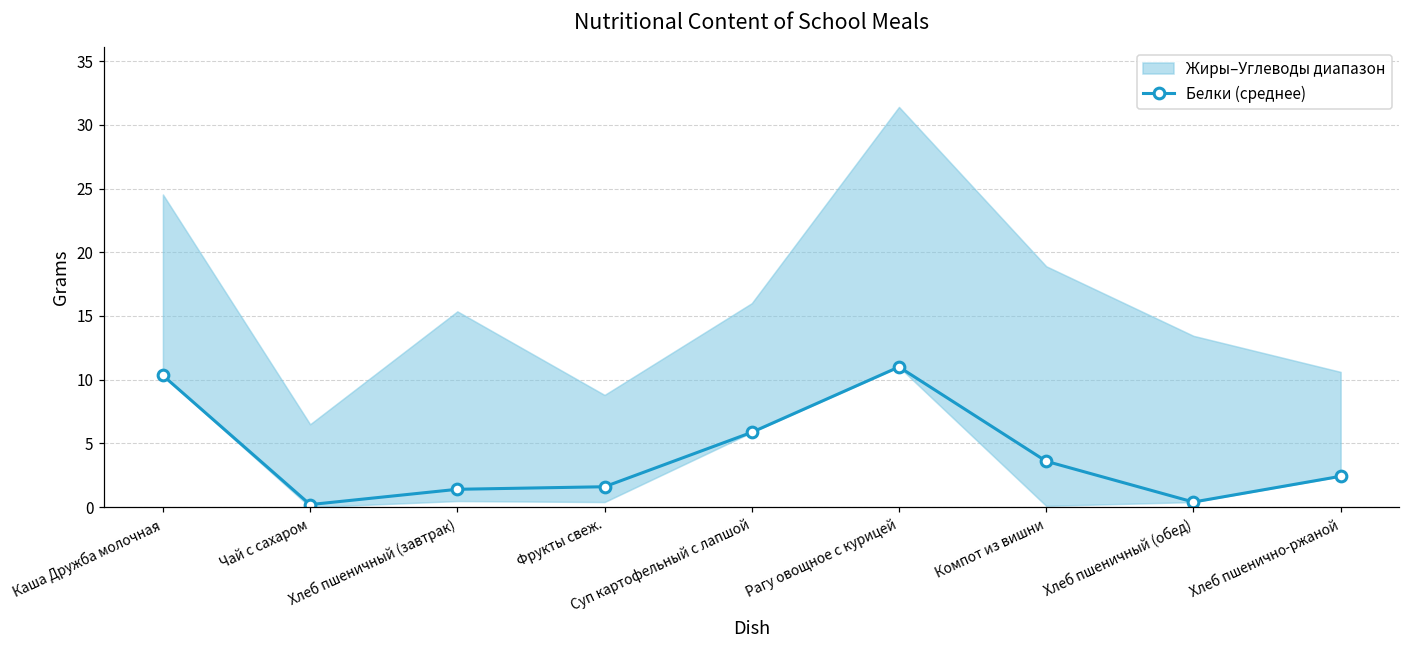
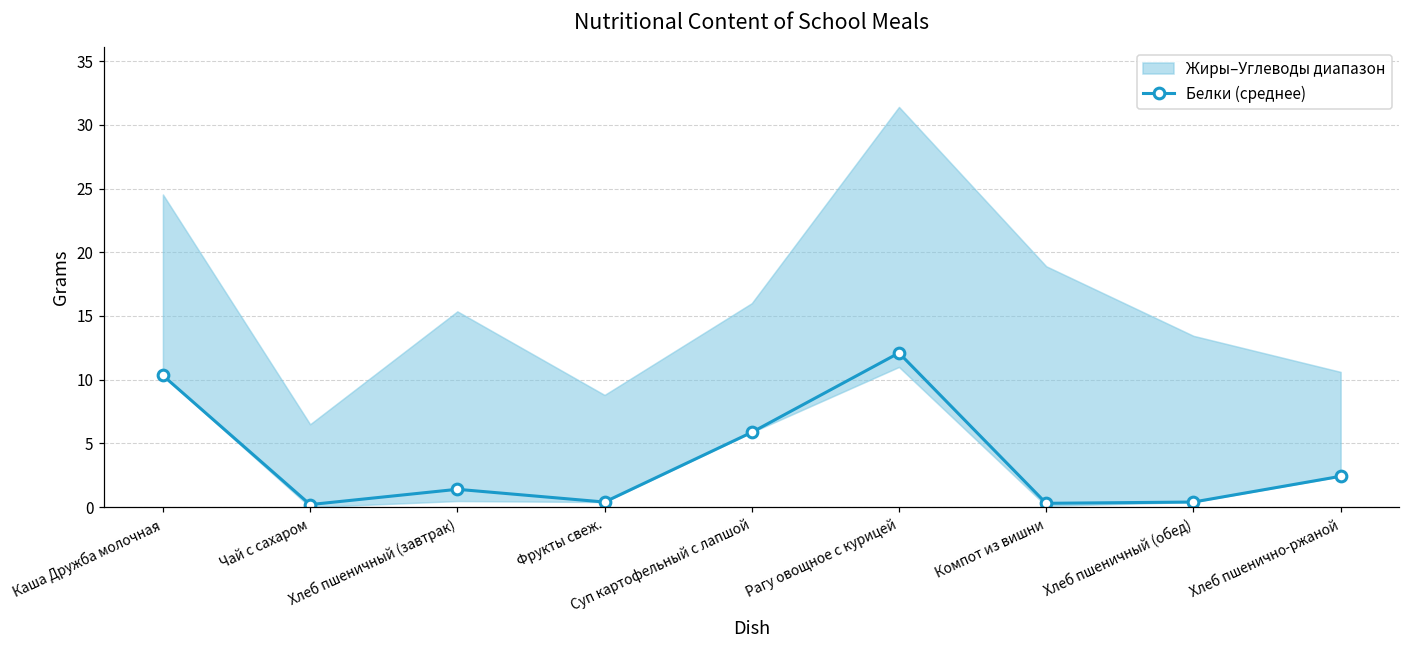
Белки (среднее), Фрукты свеж.: 1.6 -> 0.4
Белки (среднее), Рагу овощное с курицей: 11.0 -> 12.1
Белки (среднее), Компот из вишни: 3.6 -> 0.3
